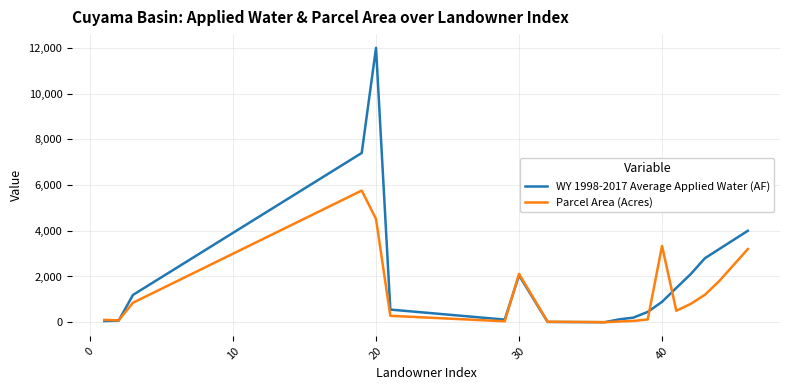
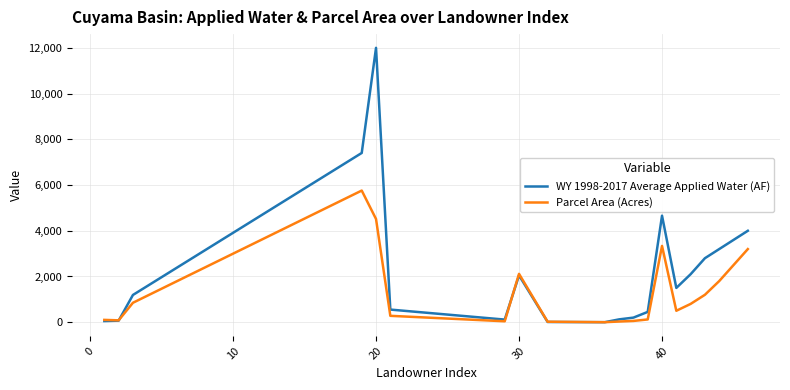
WY 1998-2017 Average Applied Water (AF), 40: 900 -> 4,700
